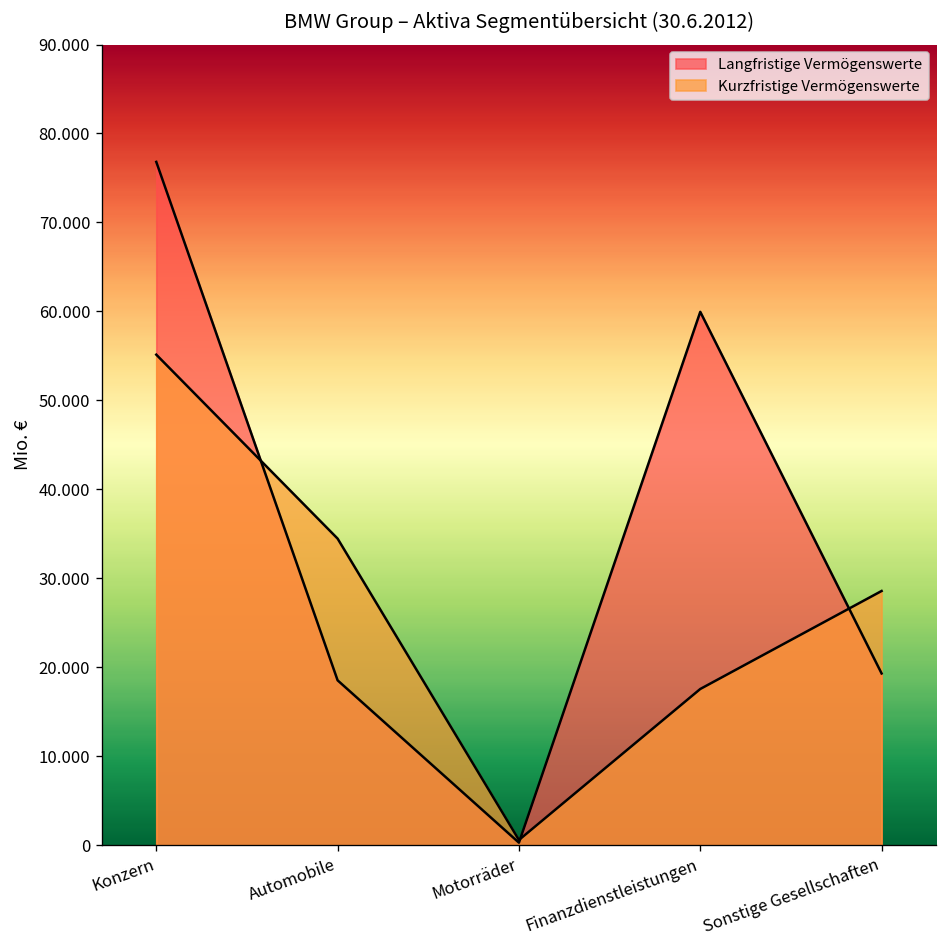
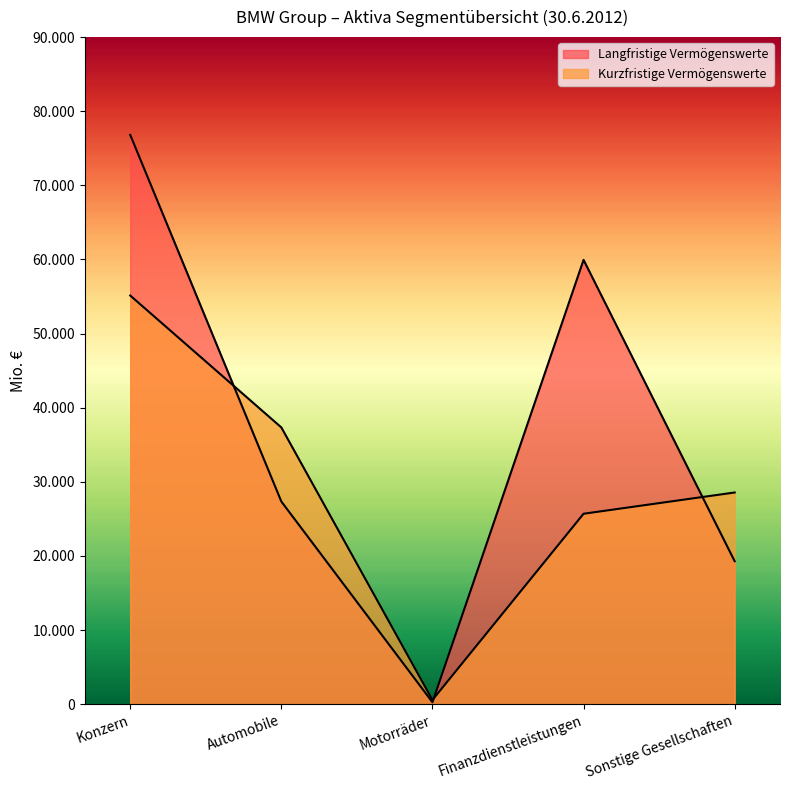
Langfristige Vermögenswerte, Automobile: 19 -> 27
Kurzfristige Vermögenswerte, Automobile: 34 -> 37
Kurzfristige Vermögenswerte, Finanzdienstleistungen: 18 -> 26
